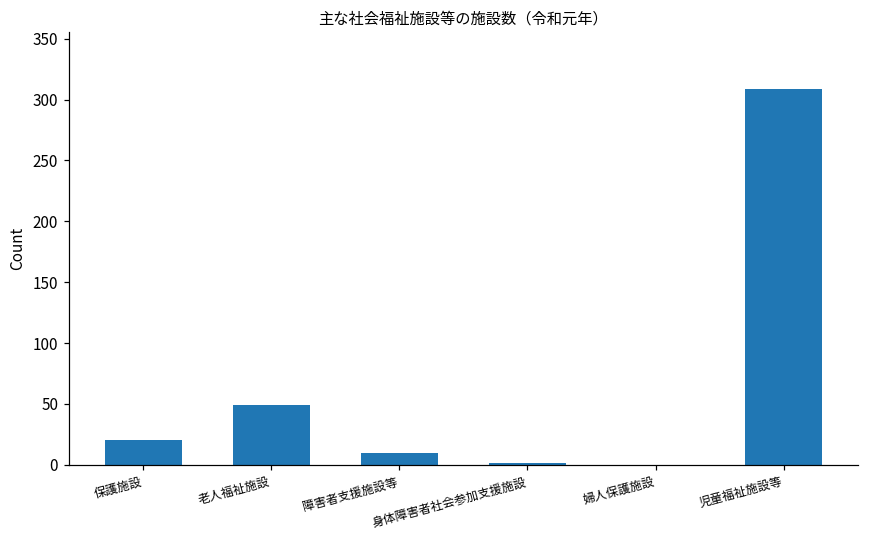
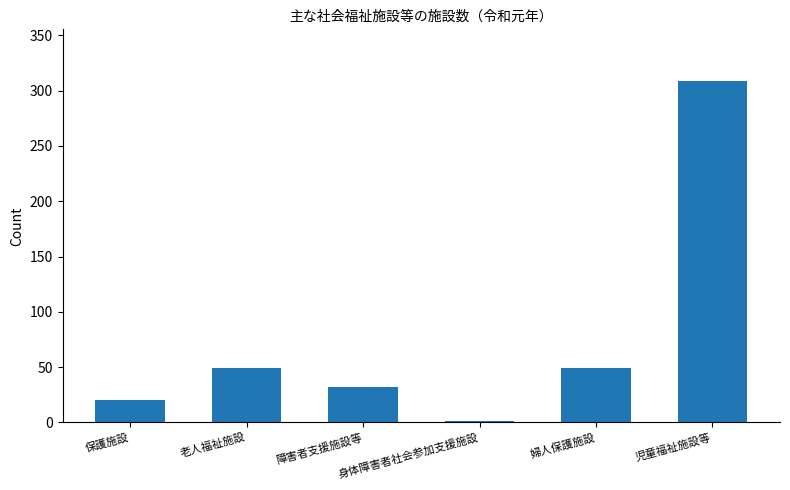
障害者支援施設等: 10 -> 32
婦人保護施設: 0 -> 49
